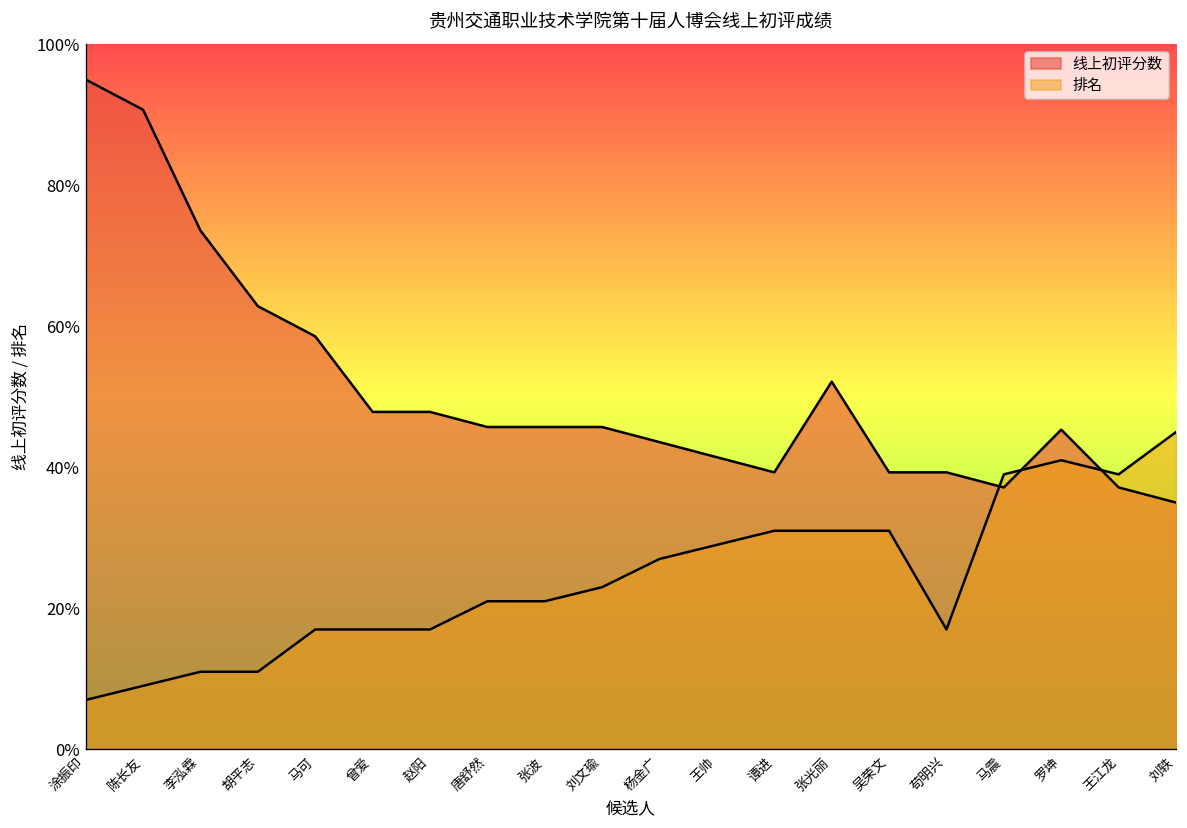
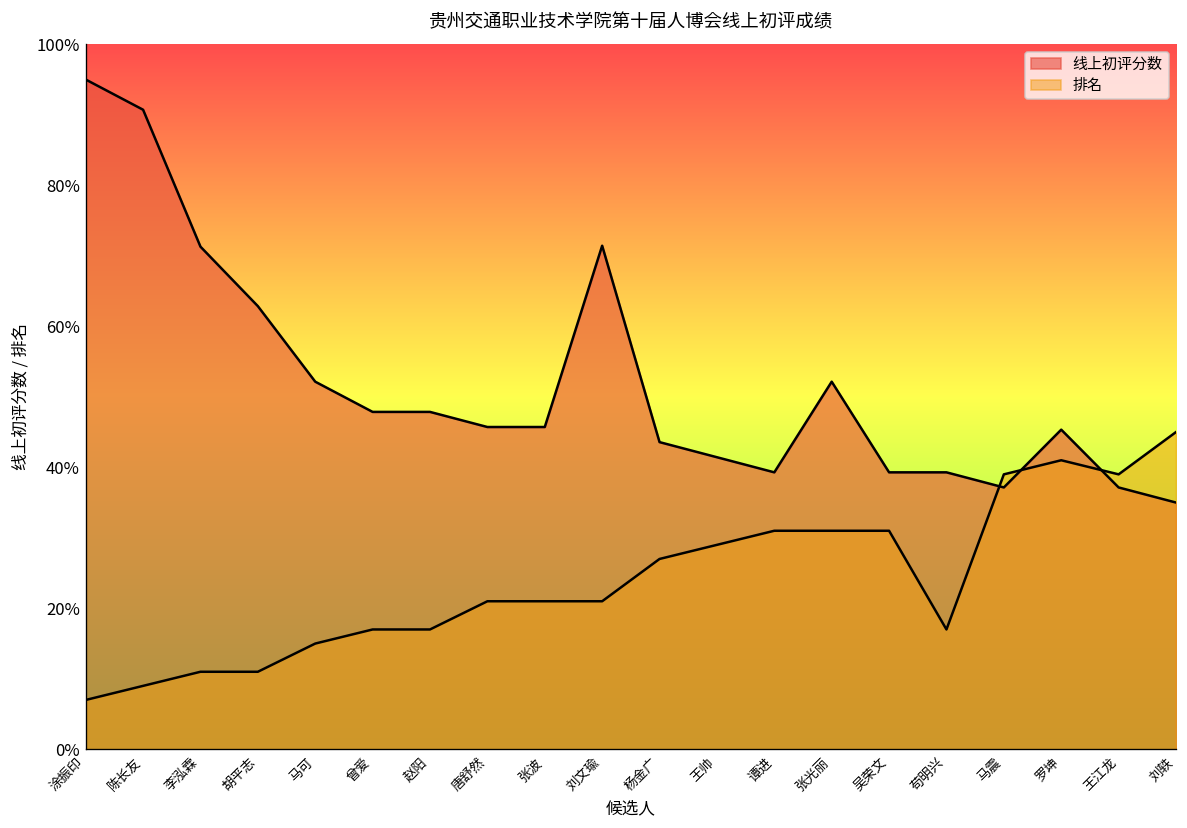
线上初评分数, 李泓霖: 74% -> 71%
线上初评分数, 马可: 59% -> 52%
排名, 马可: 17% -> 15%
线上初评分数, 刘文瑜: 46% -> 71%
排名, 刘文瑜: 23% -> 21%
